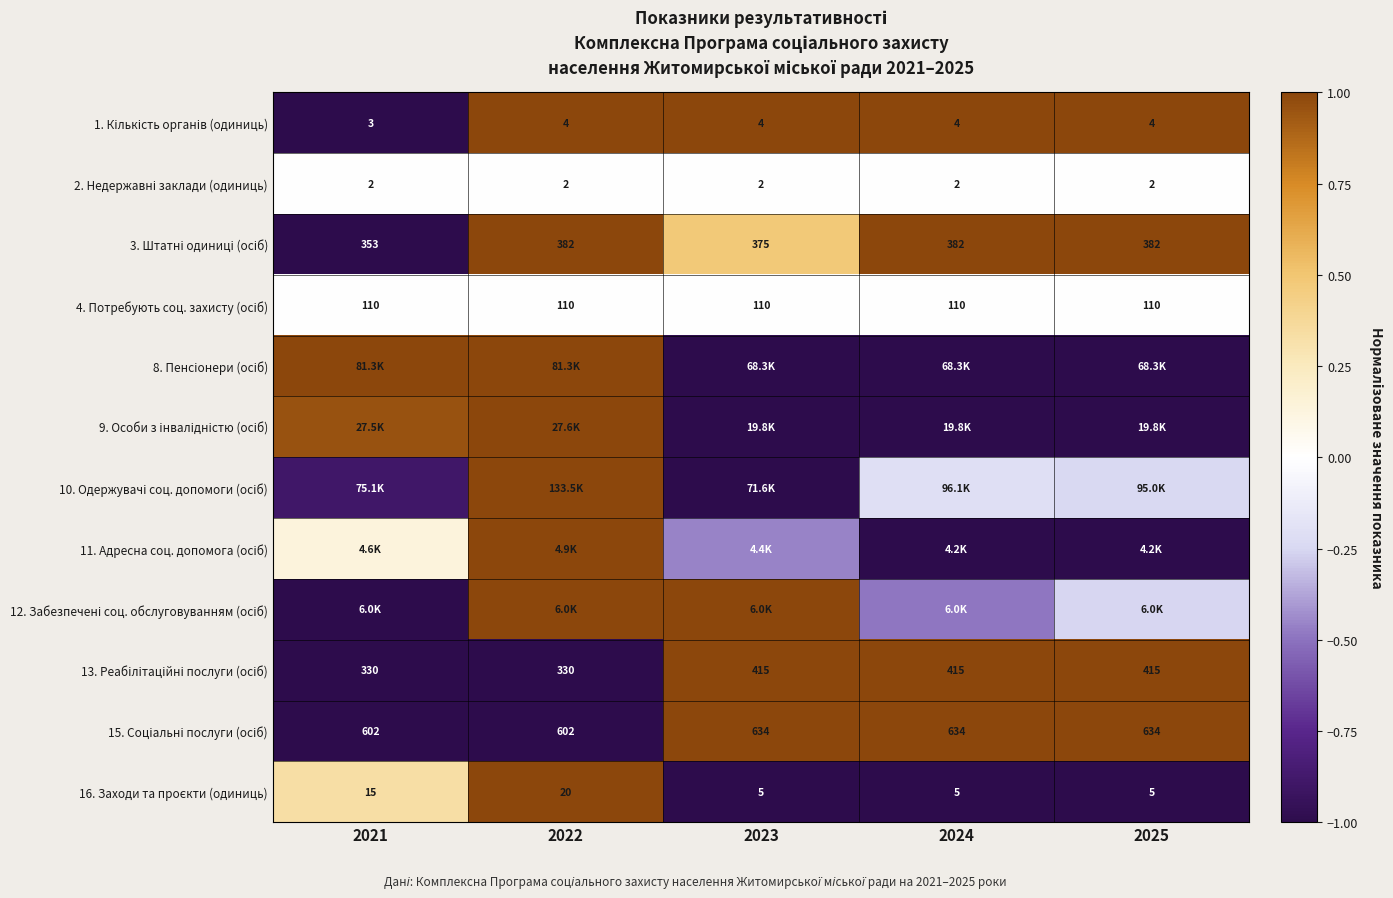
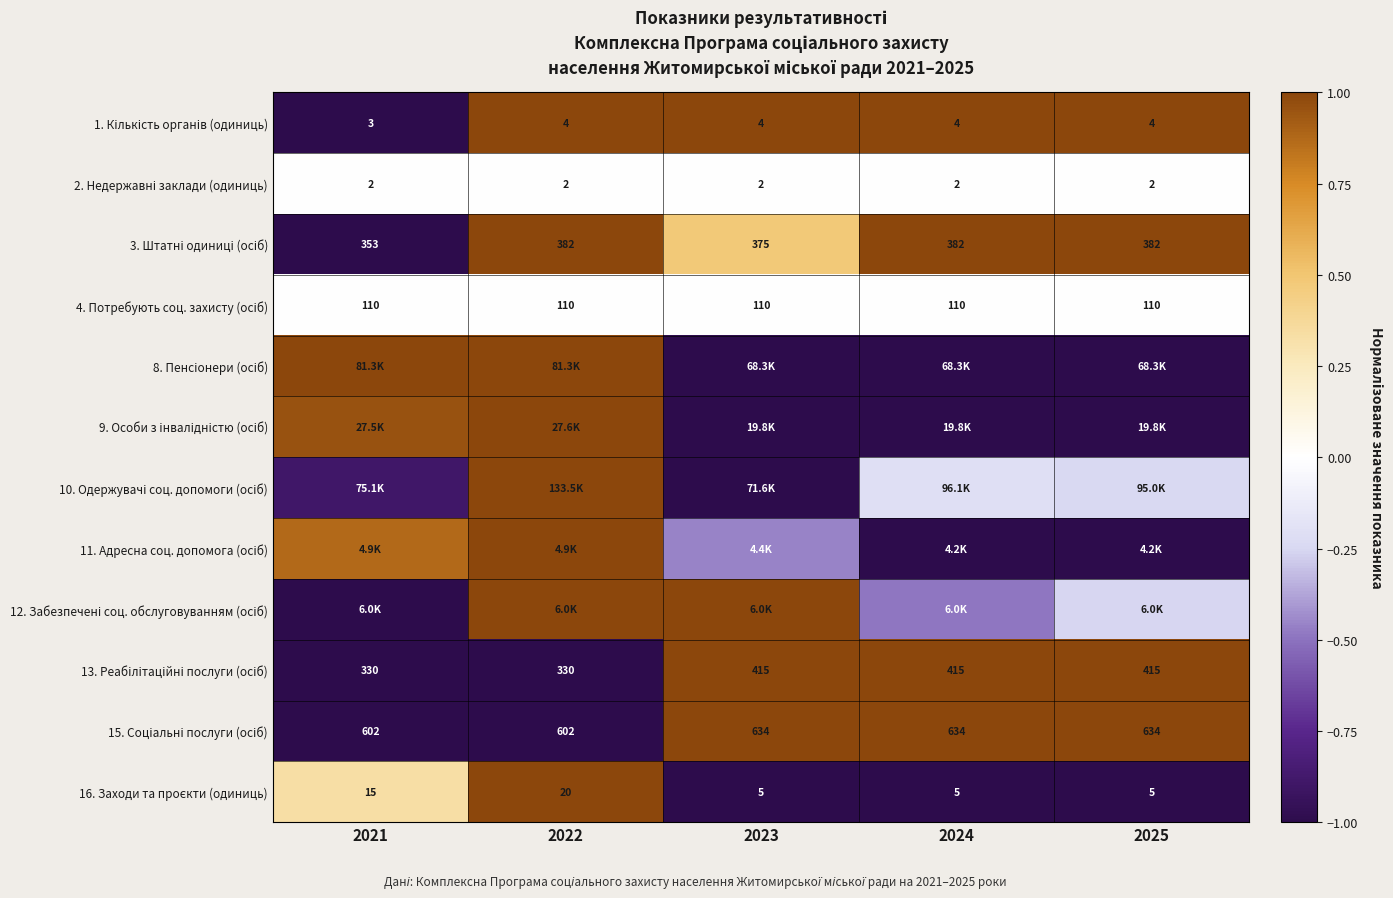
11. Адресна соц. допомога (осіб), 2021: 4.6K -> 4.9K
